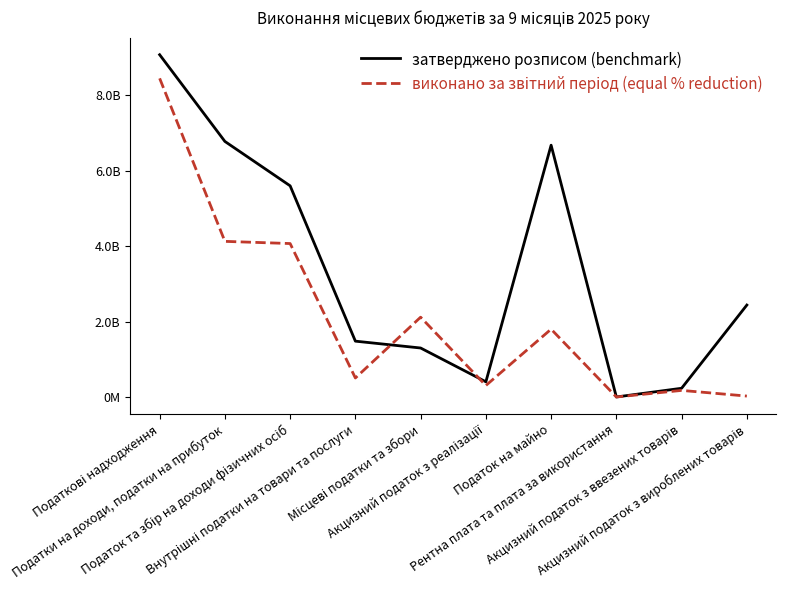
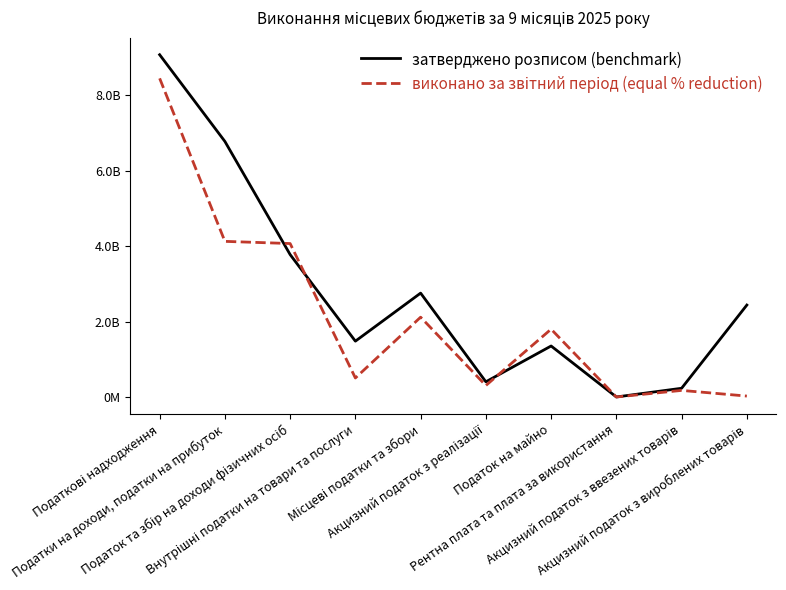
затверджено розписом (benchmark), Податок та збір на доходи фізичних осіб: 5600000000 -> 3800000000
затверджено розписом (benchmark), Місцеві податки та збори: 1300000000 -> 2800000000
затверджено розписом (benchmark), Податок на майно: 6700000000 -> 1400000000
